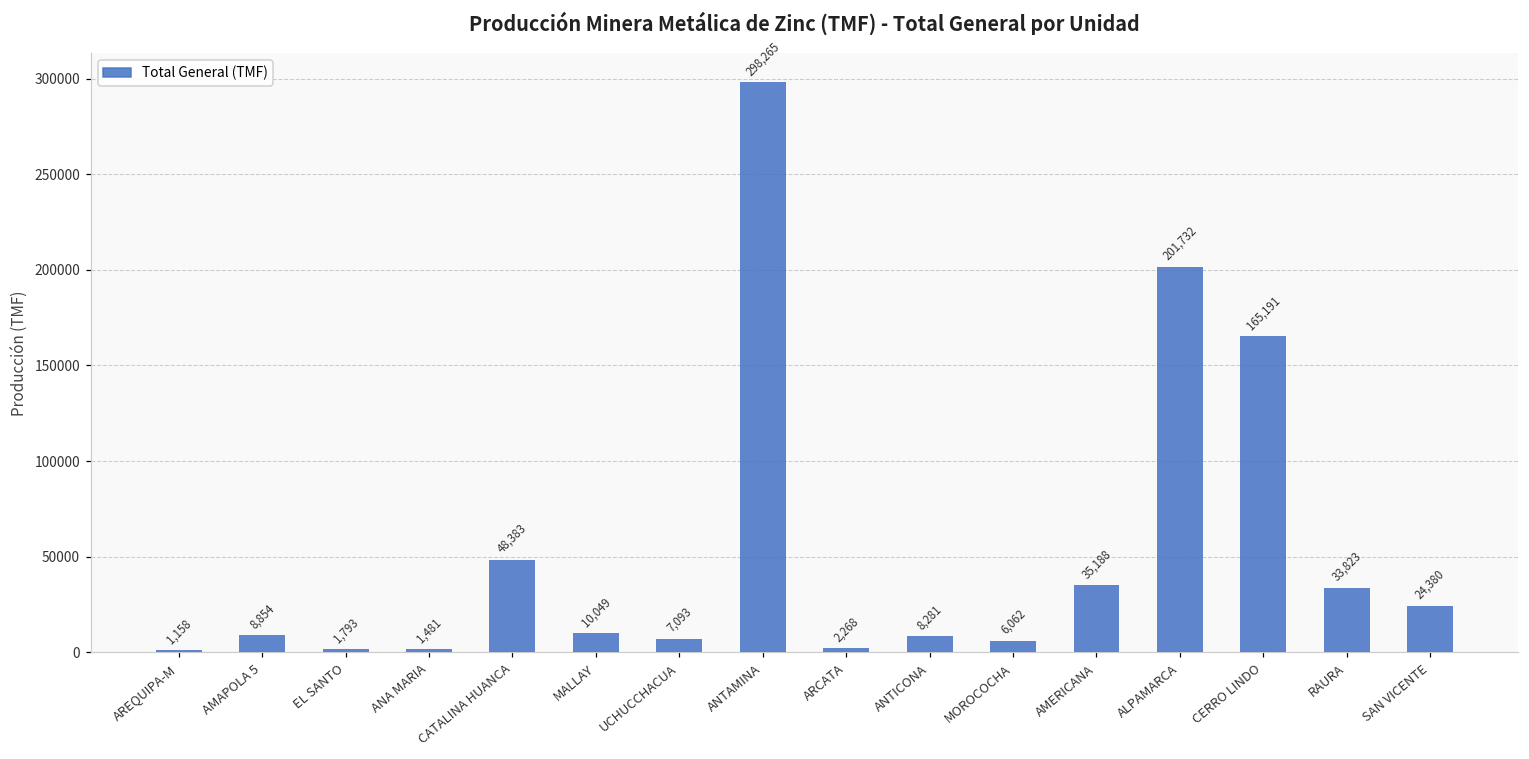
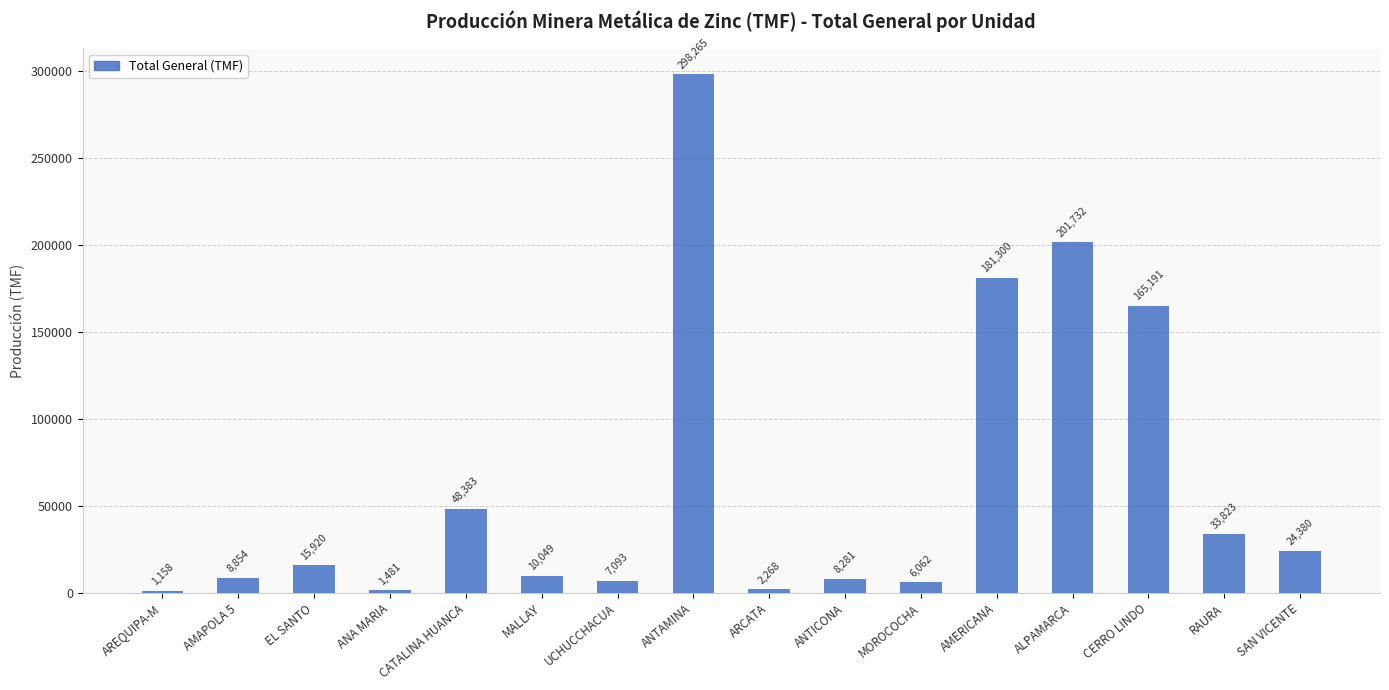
EL SANTO: 1,793 -> 15,920
AMERICANA: 35,188 -> 181,300
